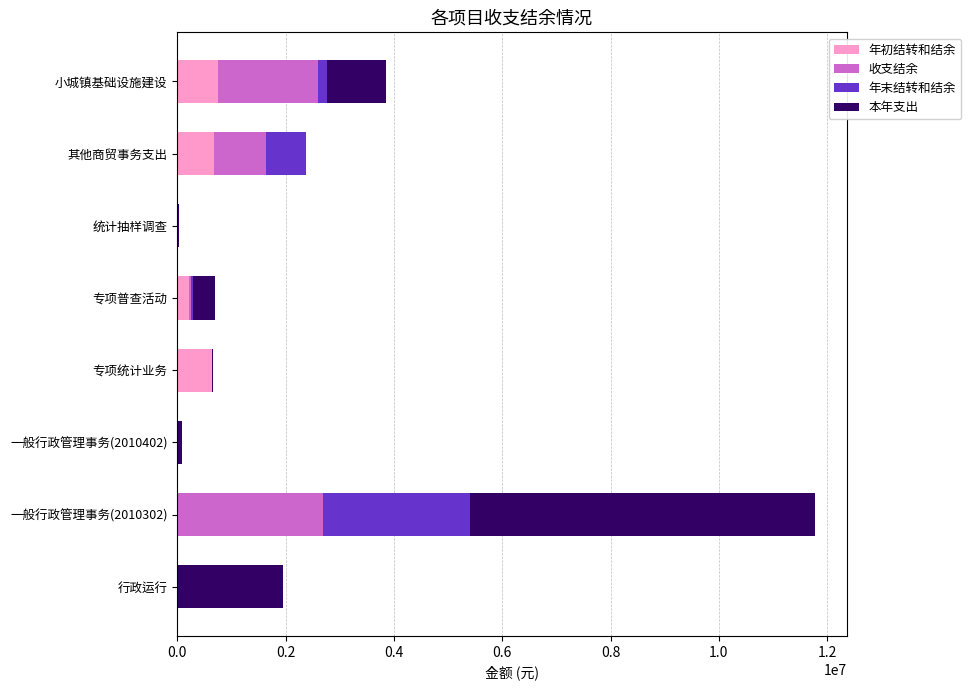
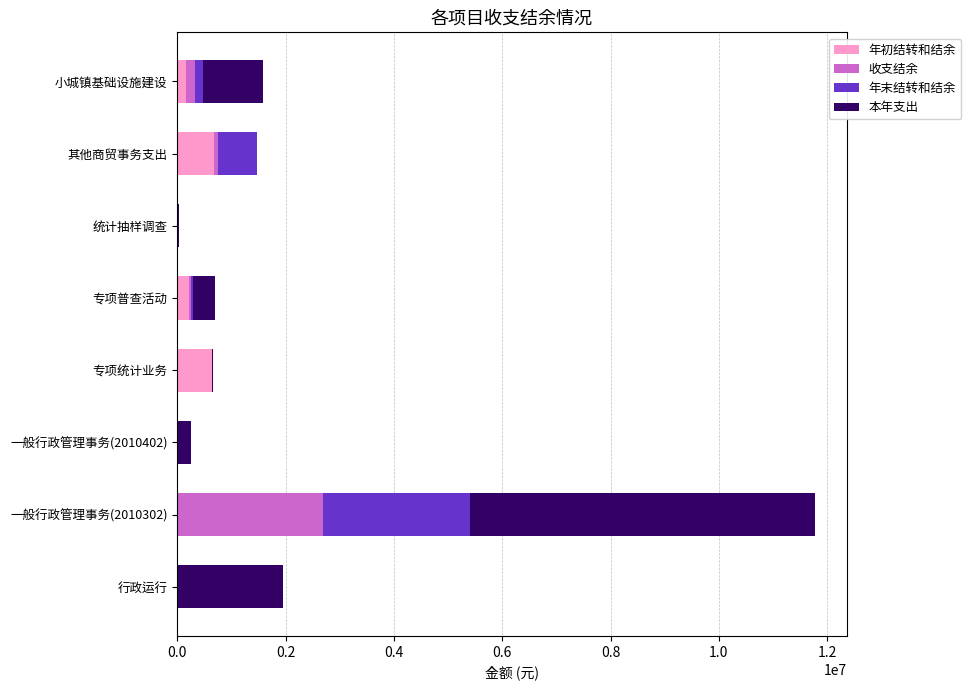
年初结转和结余, 小城镇基础设施建设: 700000 -> 200000
收支结余, 小城镇基础设施建设: 1900000 -> 200000
收支结余, 其他商贸事务支出: 1000000 -> 100000
本年支出, 一般行政管理事务(2010402): 100000 -> 300000
